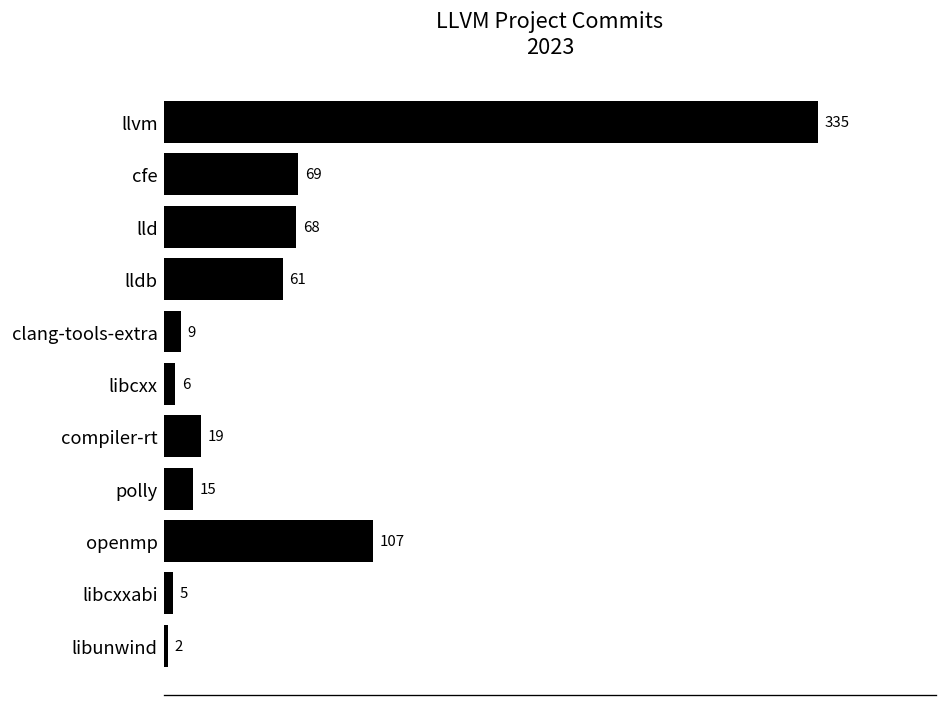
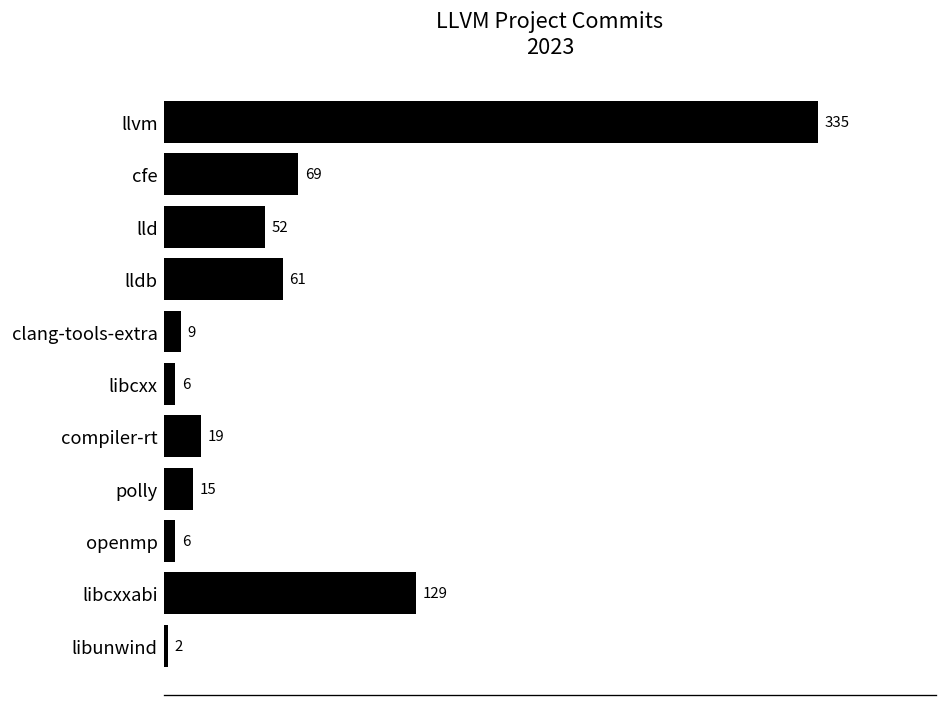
lld: 68 -> 52
openmp: 107 -> 6
libcxxabi: 5 -> 129
